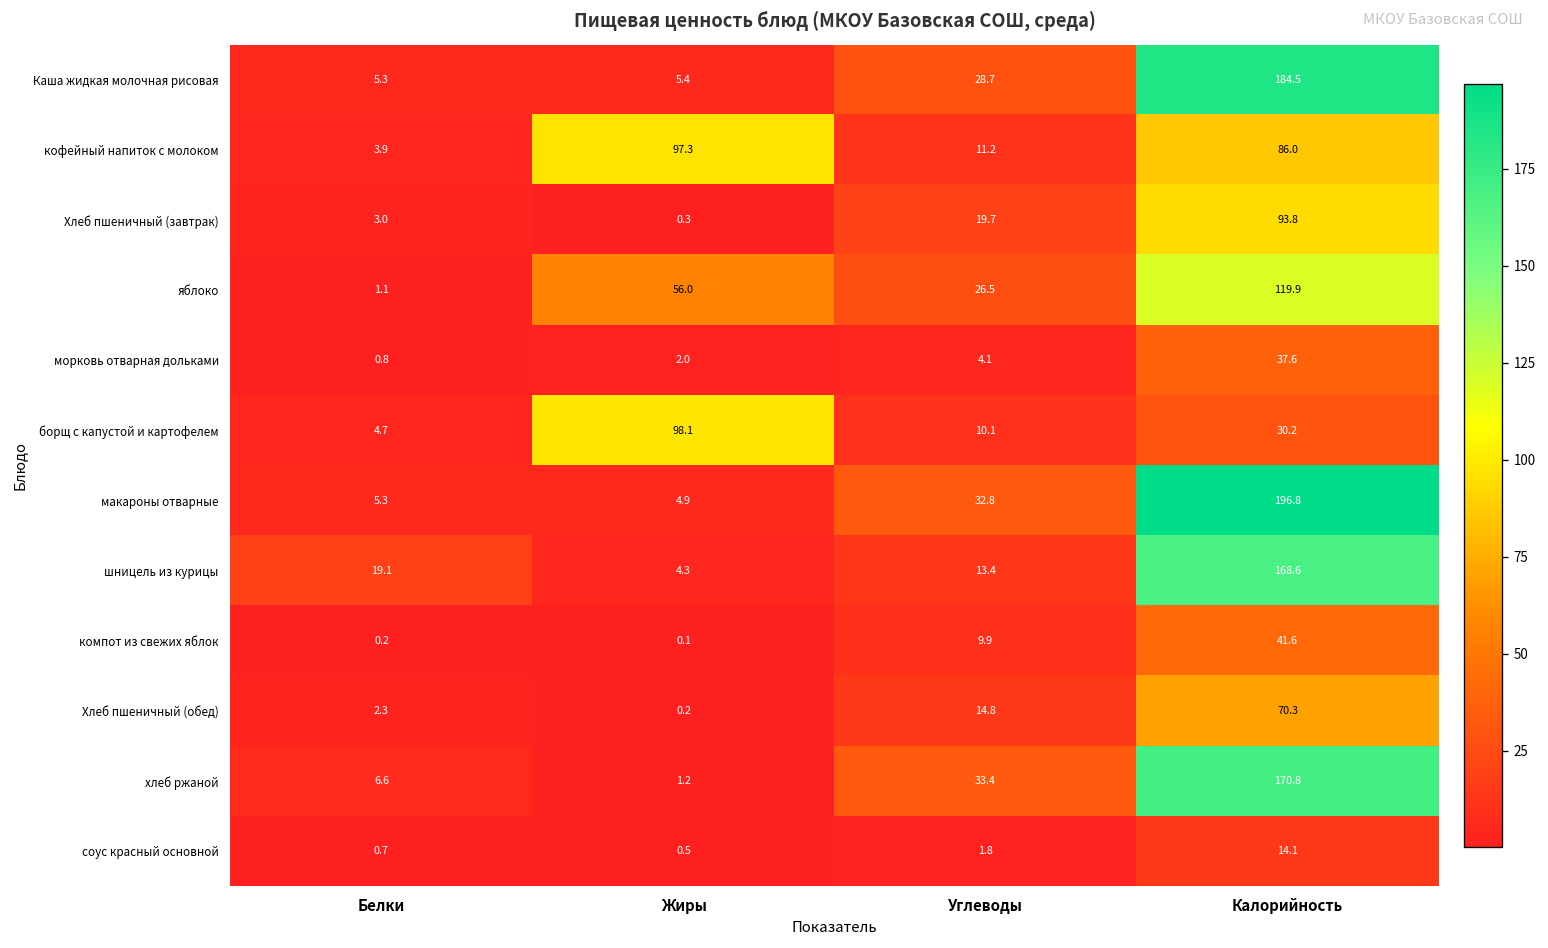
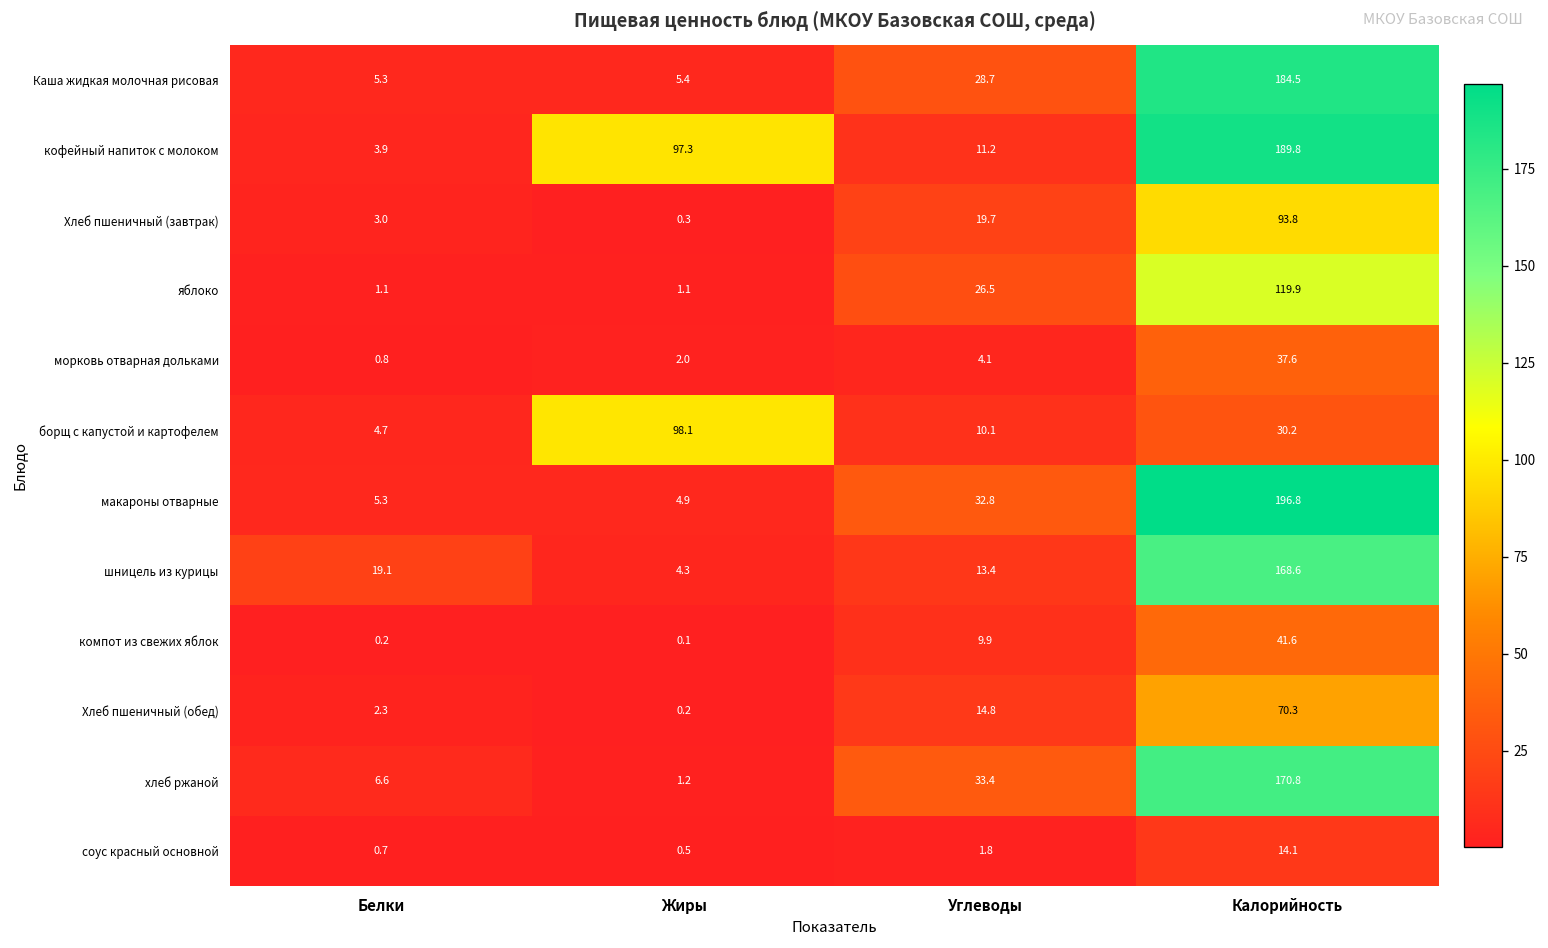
кофейный напиток с молоком, Калорийность: 86.0 -> 189.8
яблоко, Жиры: 56.0 -> 1.1
